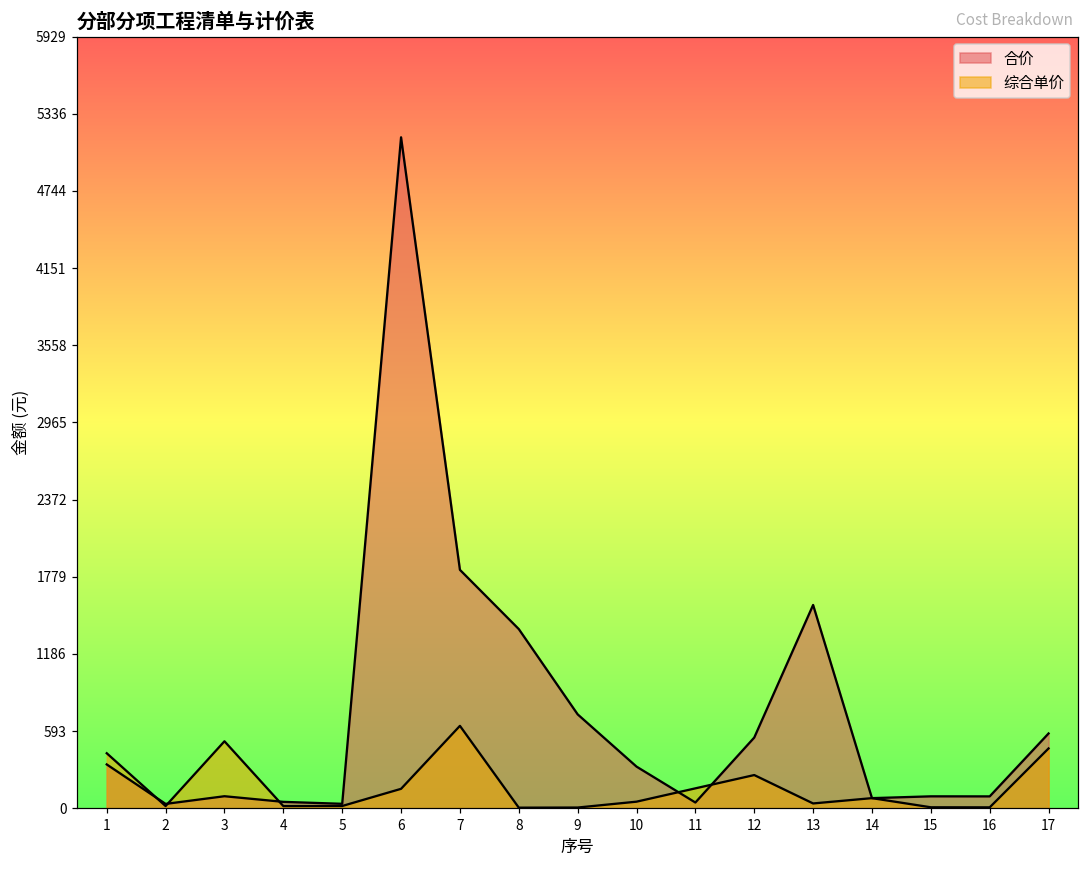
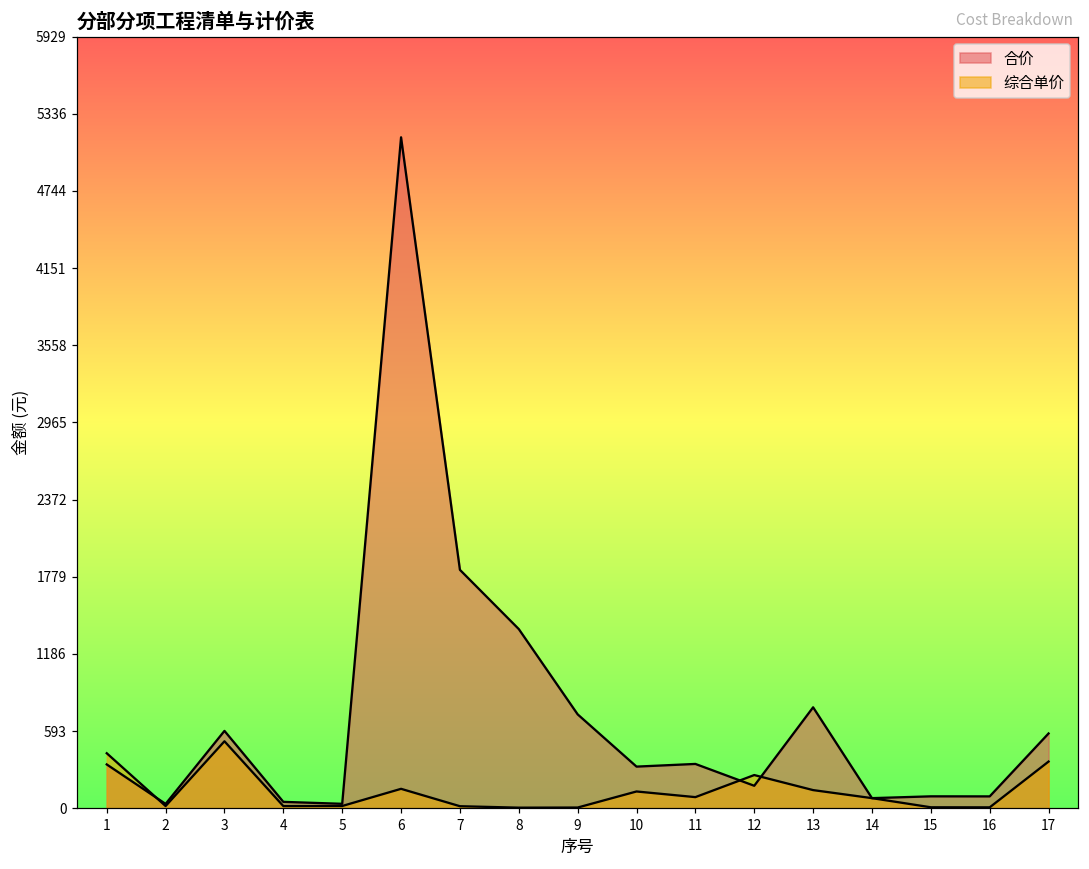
合价, 3: 90 -> 590
综合单价, 7: 630 -> 20
综合单价, 10: 50 -> 130
合价, 11: 40 -> 340
综合单价, 11: 150 -> 90
合价, 12: 540 -> 170
合价, 13: 1560 -> 780
综合单价, 13: 40 -> 140
综合单价, 17: 460 -> 360
